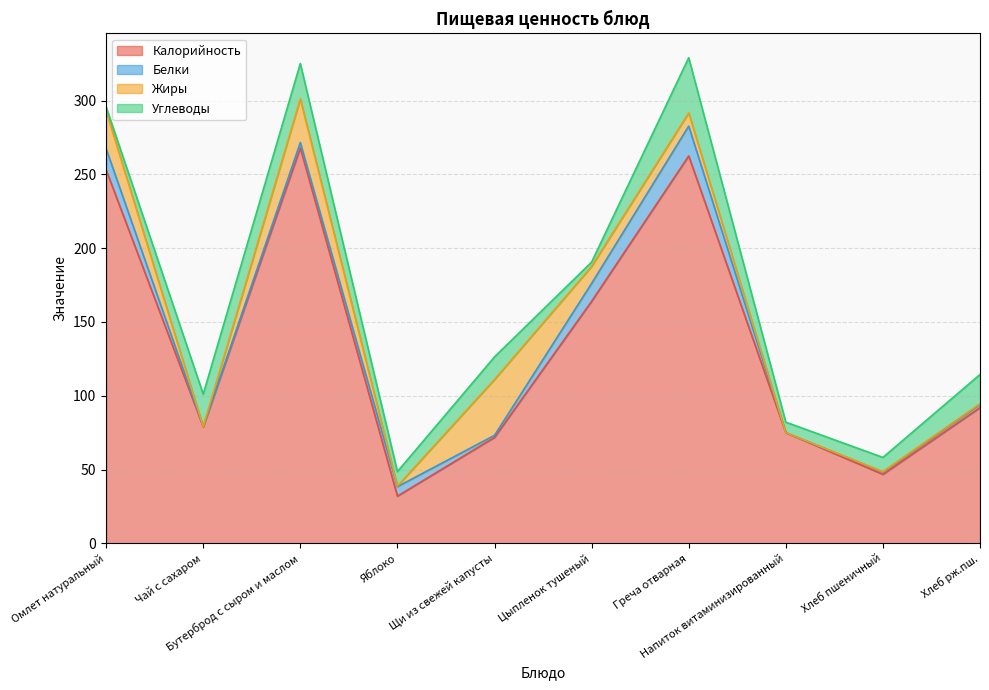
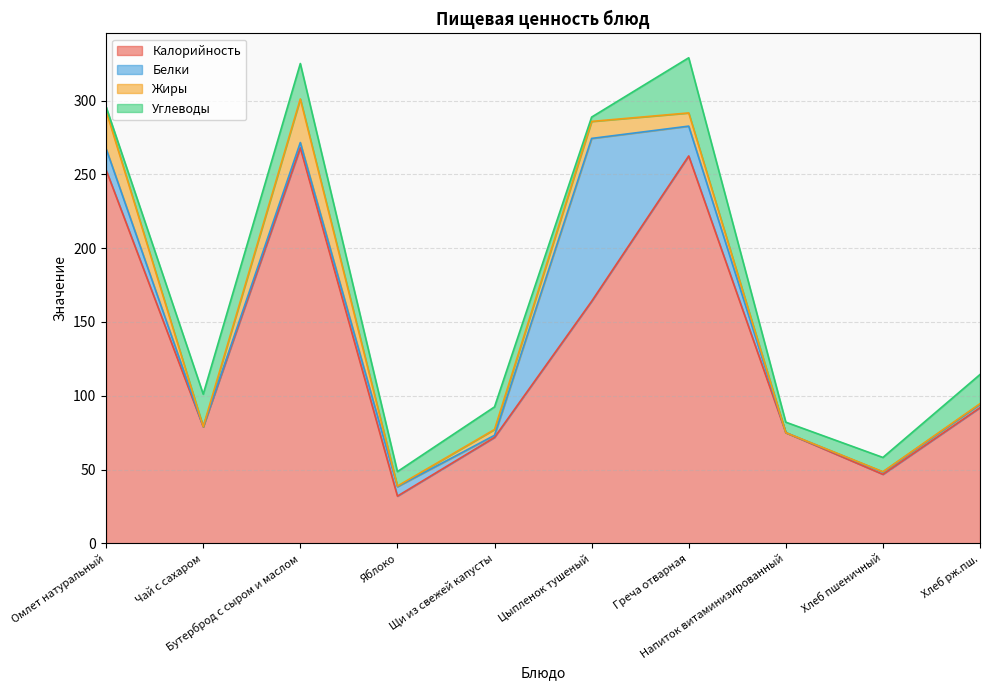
Жиры, Щи из свежей капусты: 38 -> 4
Белки, Цыпленок тушеный: 12 -> 110
